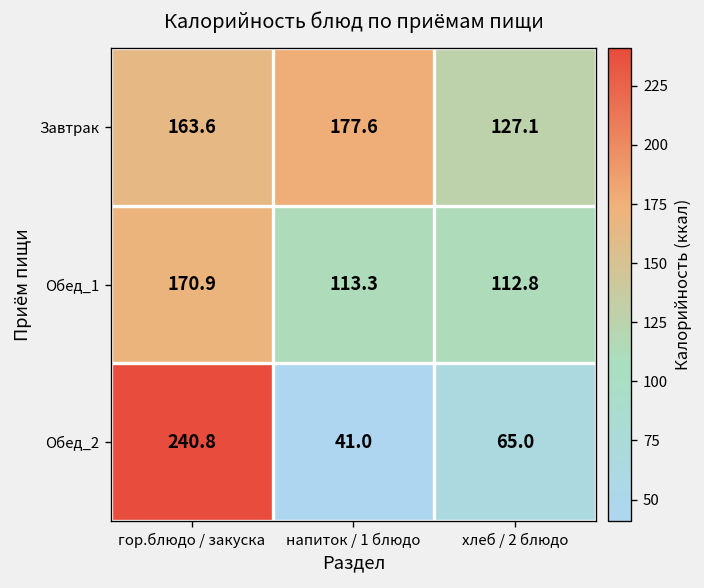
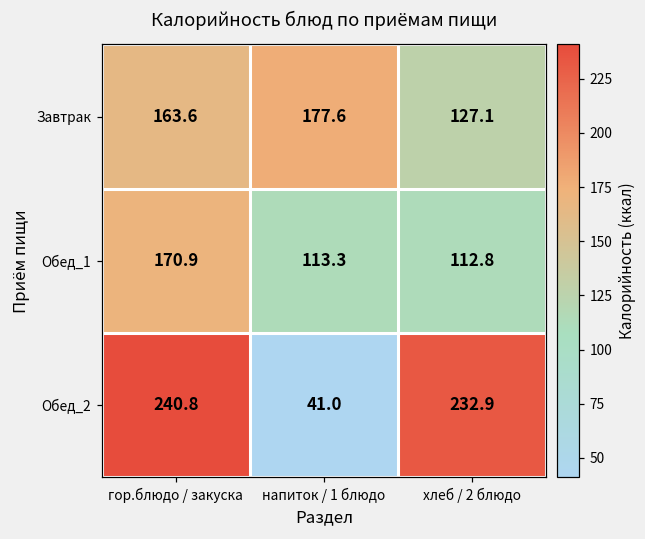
Обед_2, хлеб / 2 блюдо: 65.0 -> 232.9
